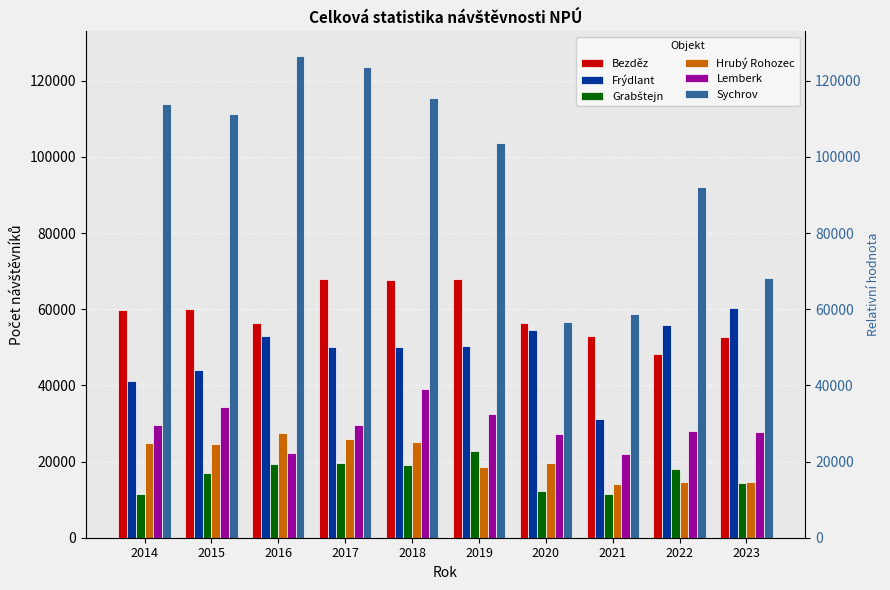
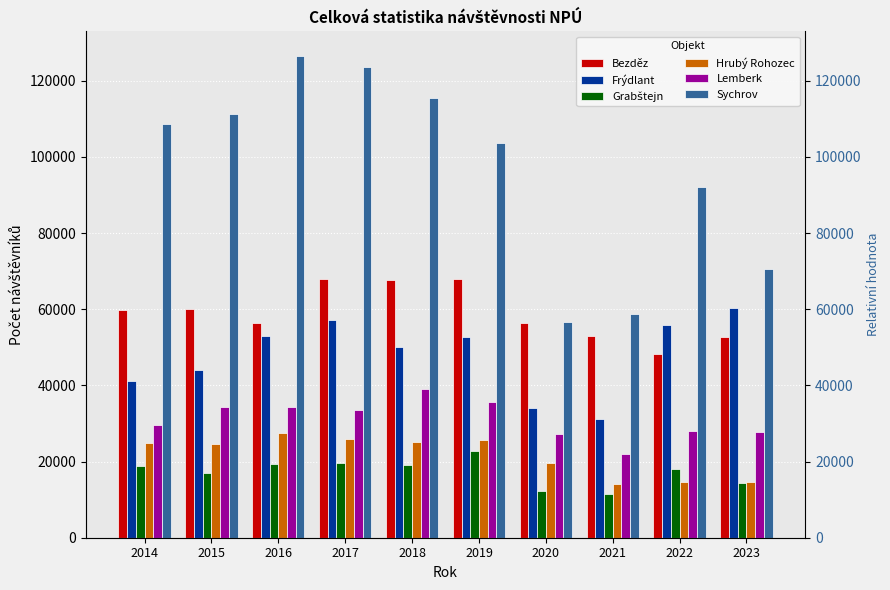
Grabštejn, 2014: 12000 -> 19000
Sychrov, 2014: 114000 -> 109000
Lemberk, 2016: 22000 -> 34000
Frýdlant, 2017: 50000 -> 57000
Lemberk, 2017: 29000 -> 34000
Frýdlant, 2019: 50000 -> 53000
Hrubý Rohozec, 2019: 19000 -> 26000
Lemberk, 2019: 32000 -> 36000
Frýdlant, 2020: 54000 -> 34000
Sychrov, 2023: 68000 -> 70000
